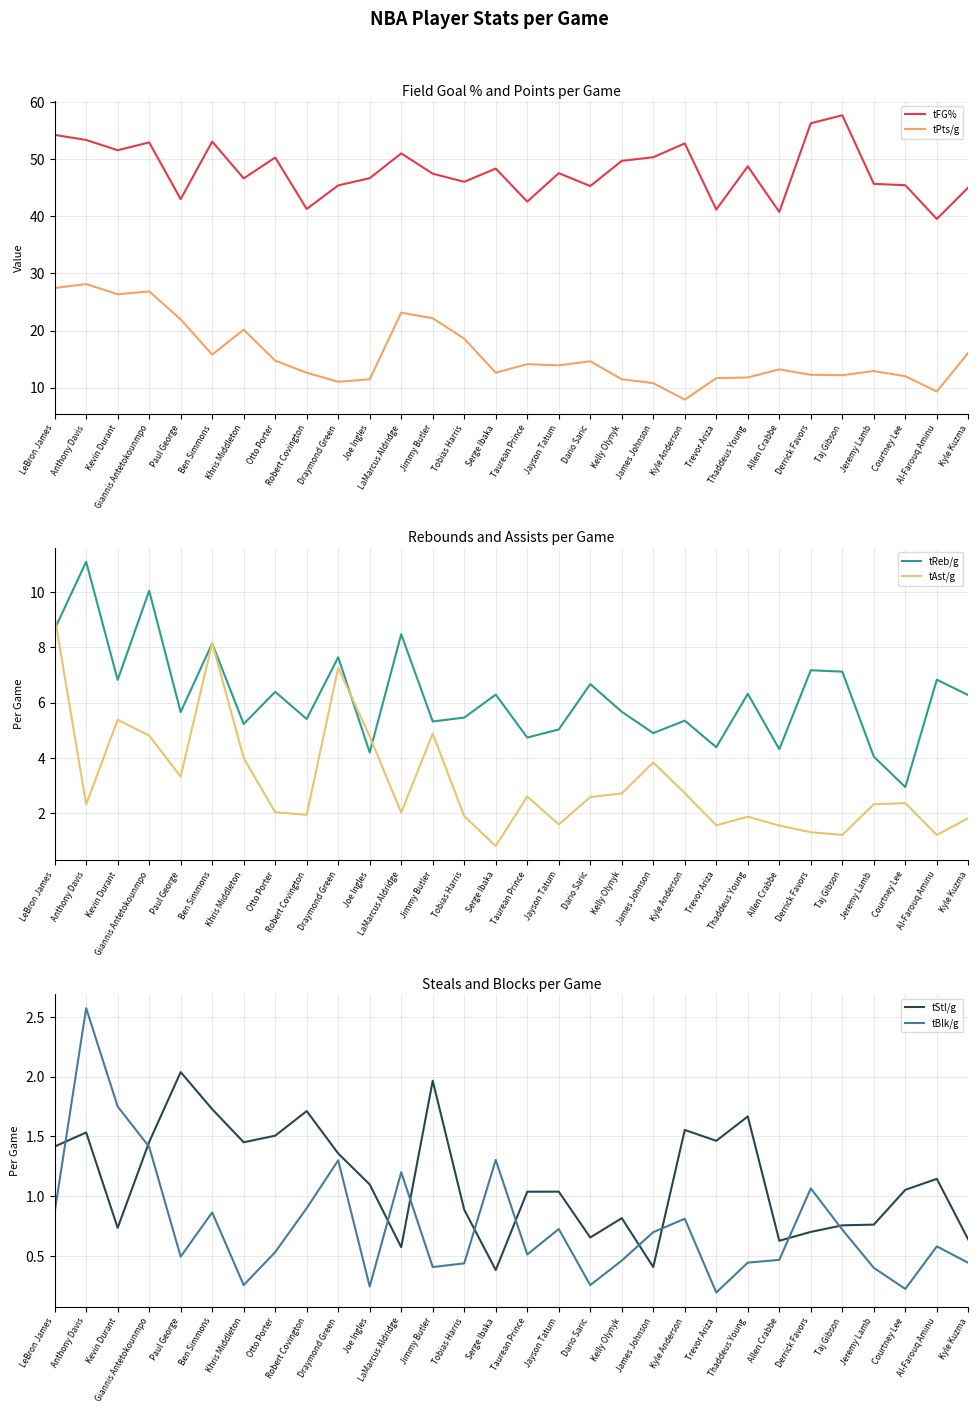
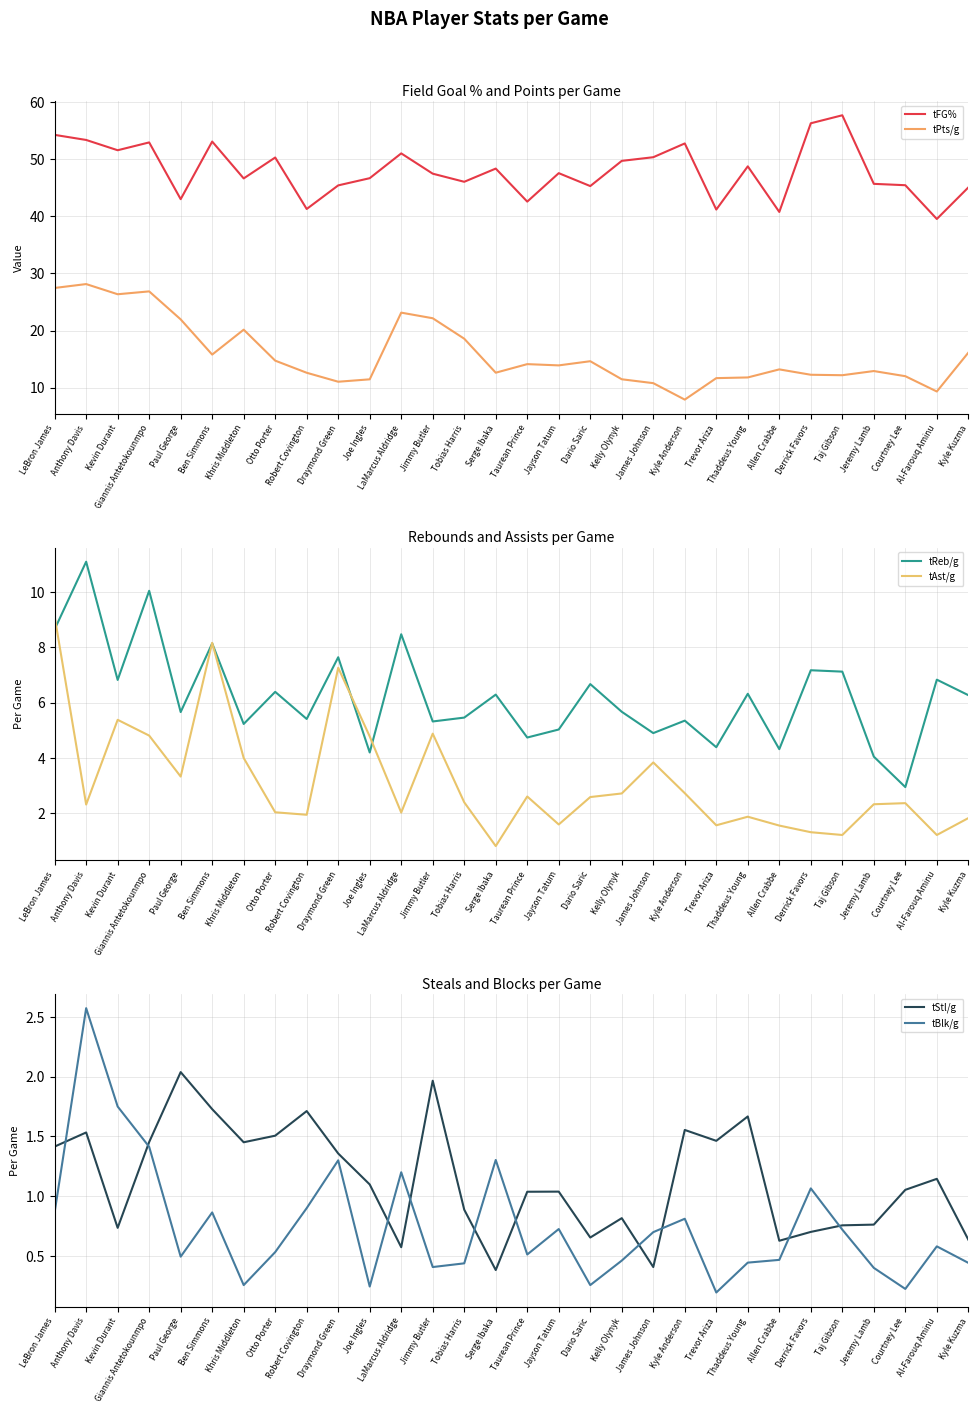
Rebounds and Assists per Game, tAst/g, Tobias Harris: 1.9 -> 2.4
